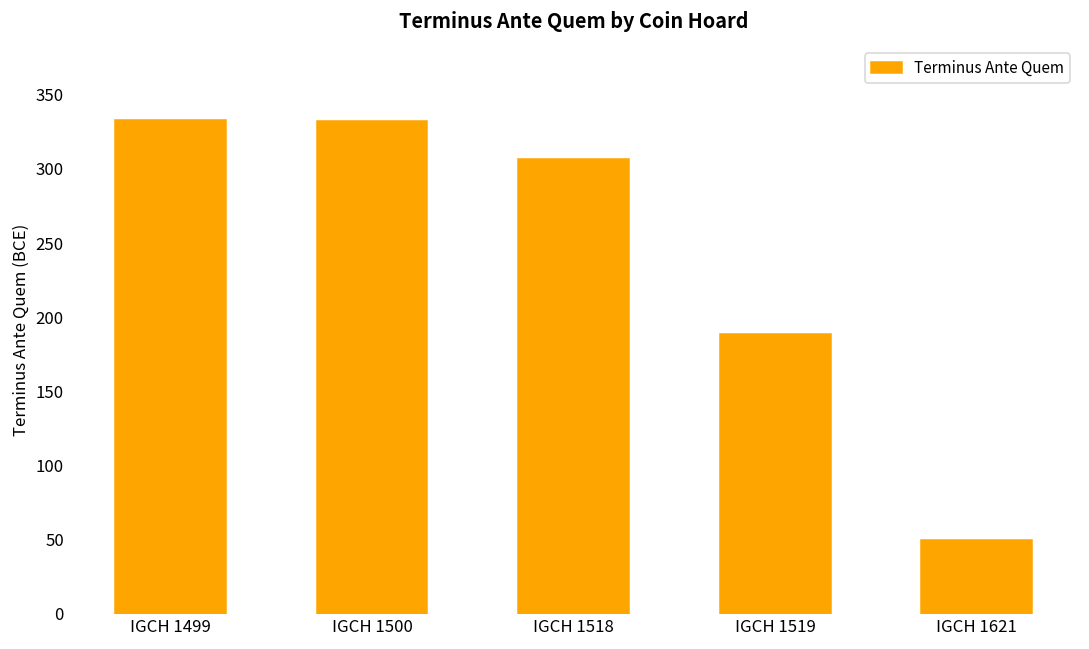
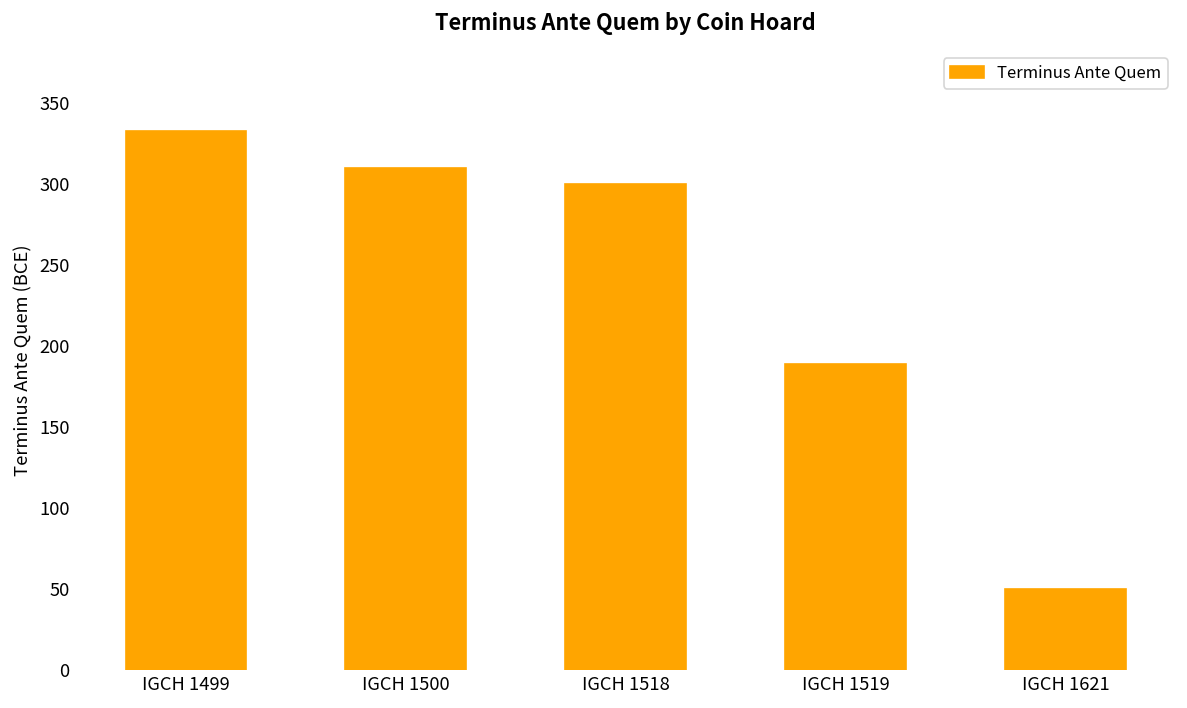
IGCH 1500: 332 -> 310
IGCH 1518: 307 -> 300
